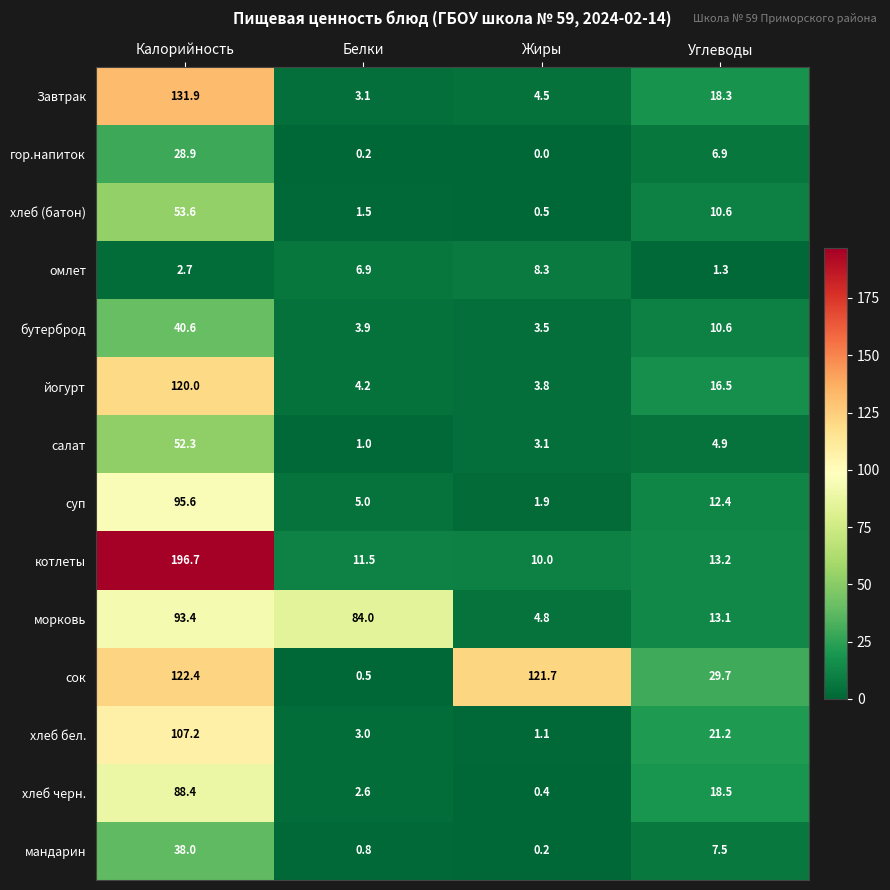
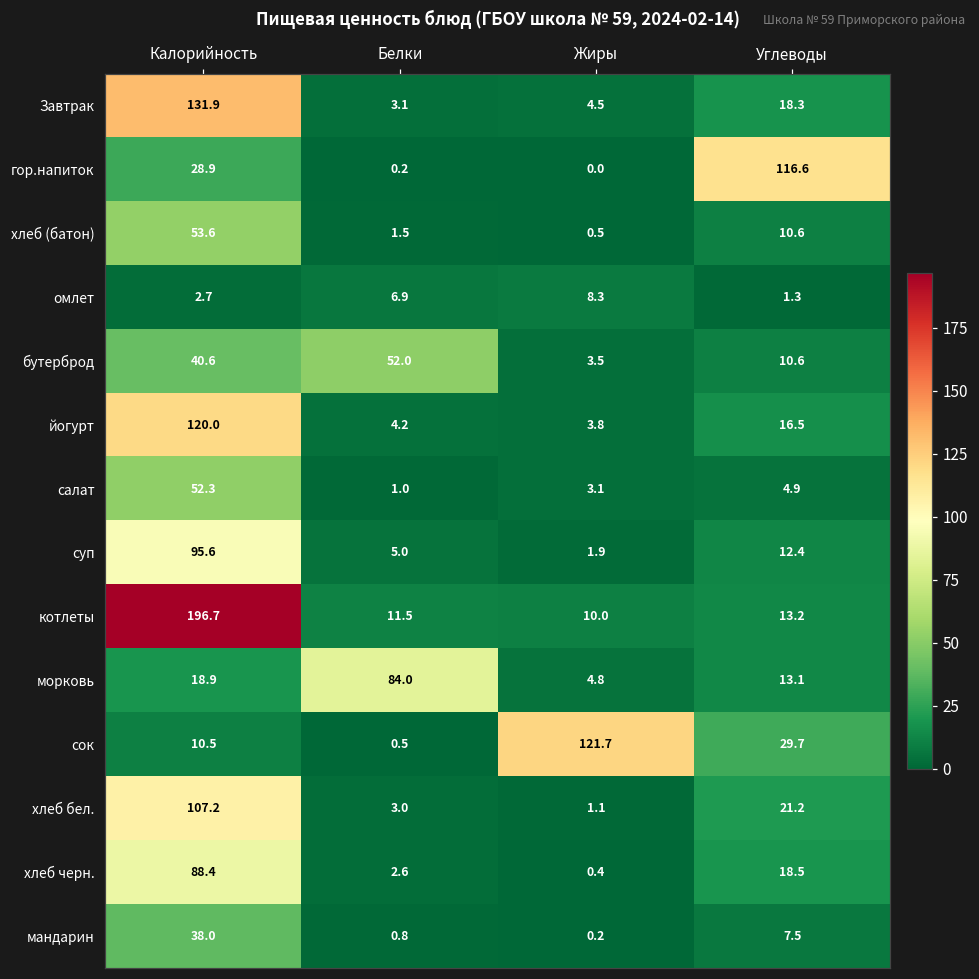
гор.напиток, Углеводы: 6.9 -> 116.6
бутерброд, Белки: 3.9 -> 52.0
морковь, Калорийность: 93.4 -> 18.9
сок, Калорийность: 122.4 -> 10.5
